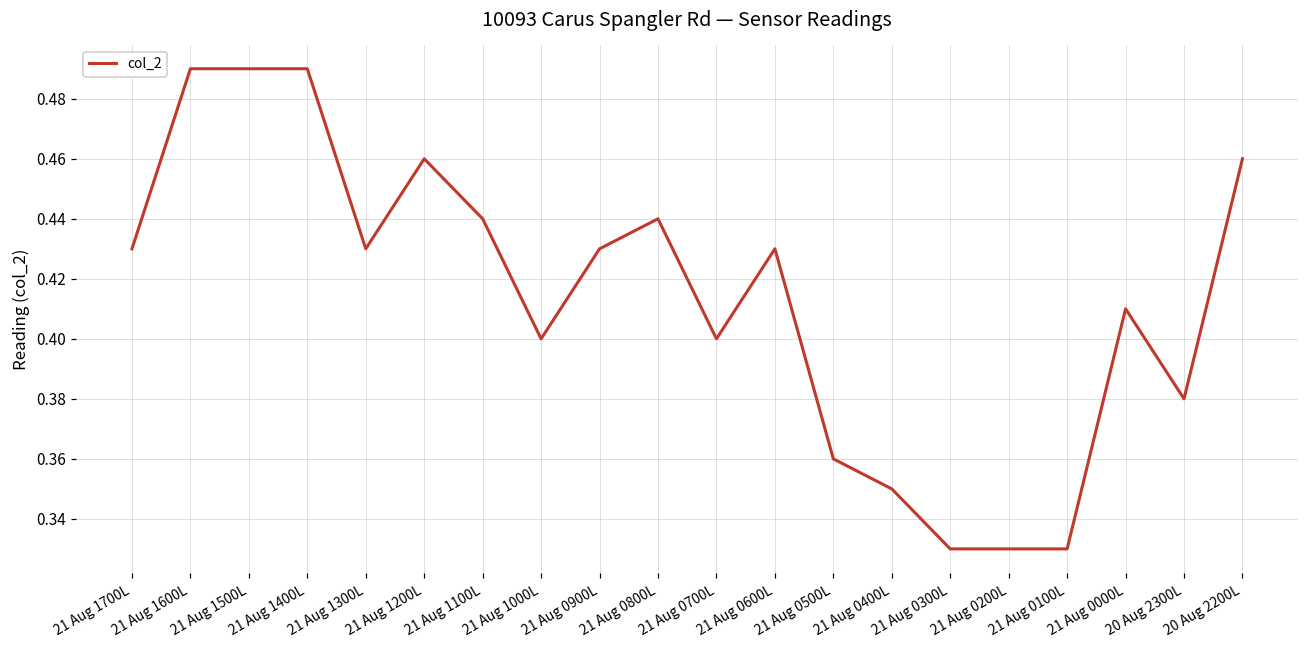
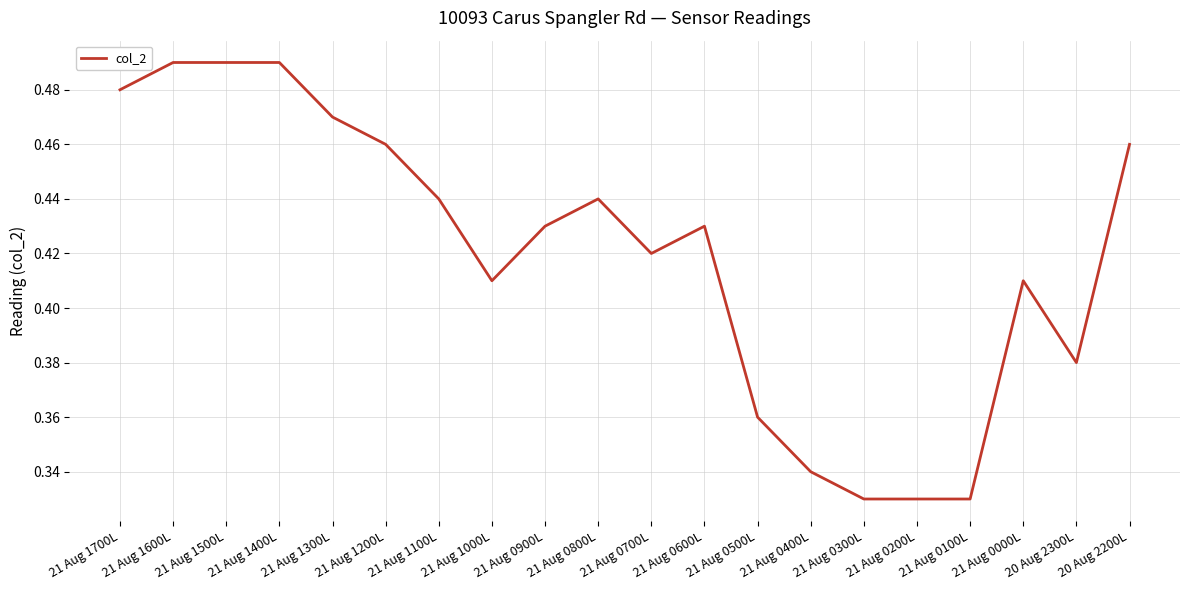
21 Aug 1700L: 0.43 -> 0.48
21 Aug 1300L: 0.43 -> 0.47
21 Aug 1000L: 0.40 -> 0.41
21 Aug 0700L: 0.40 -> 0.42
21 Aug 0400L: 0.35 -> 0.34
